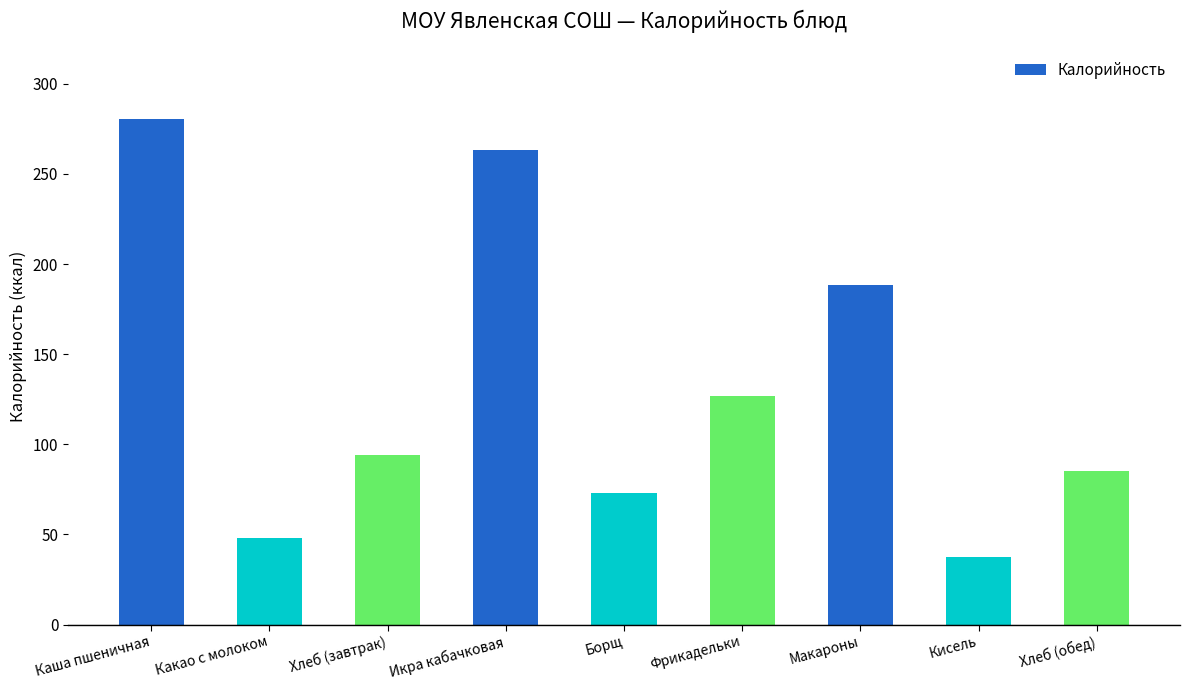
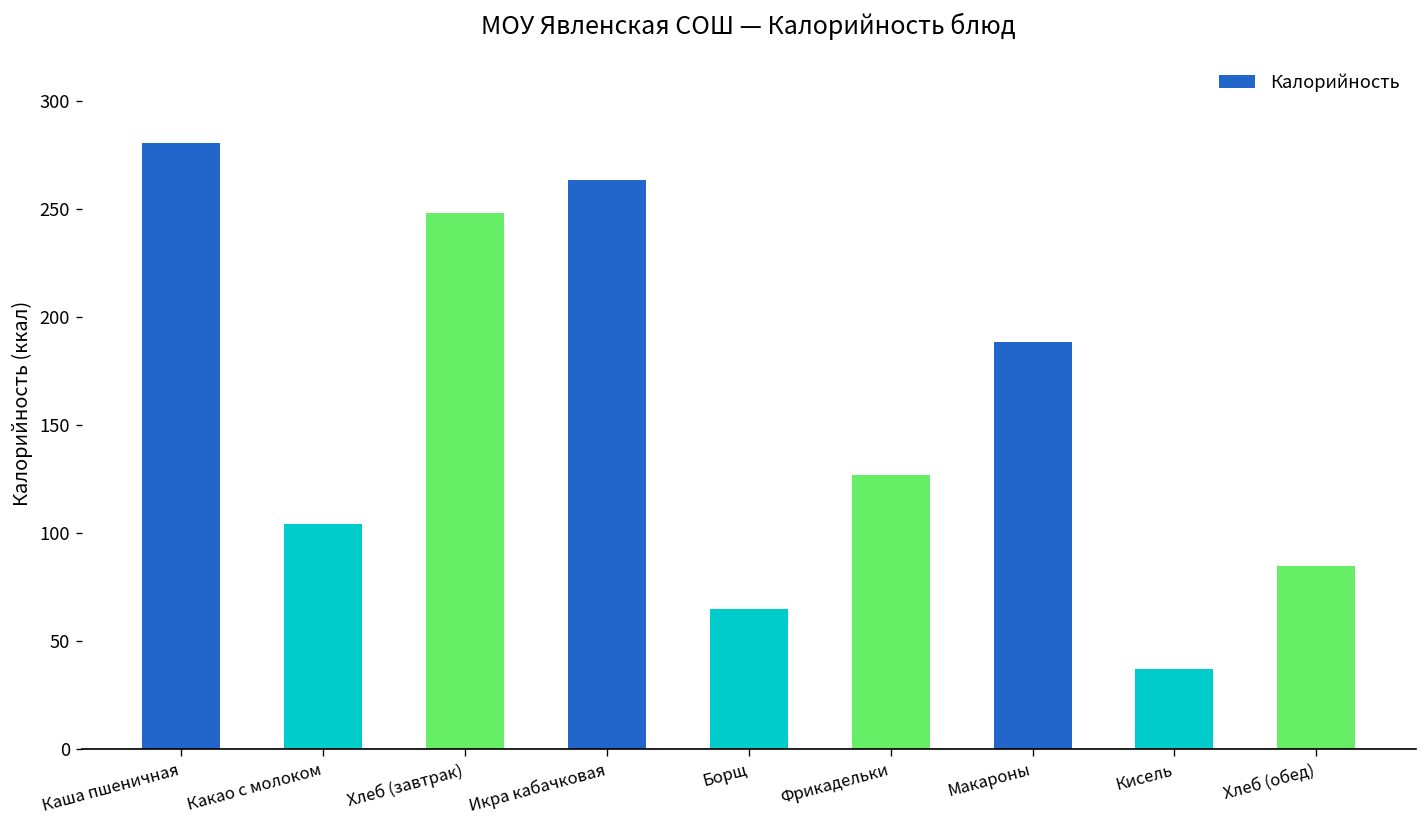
Какао с молоком: 48 -> 104
Хлеб (завтрак): 94 -> 248
Борщ: 73 -> 65
